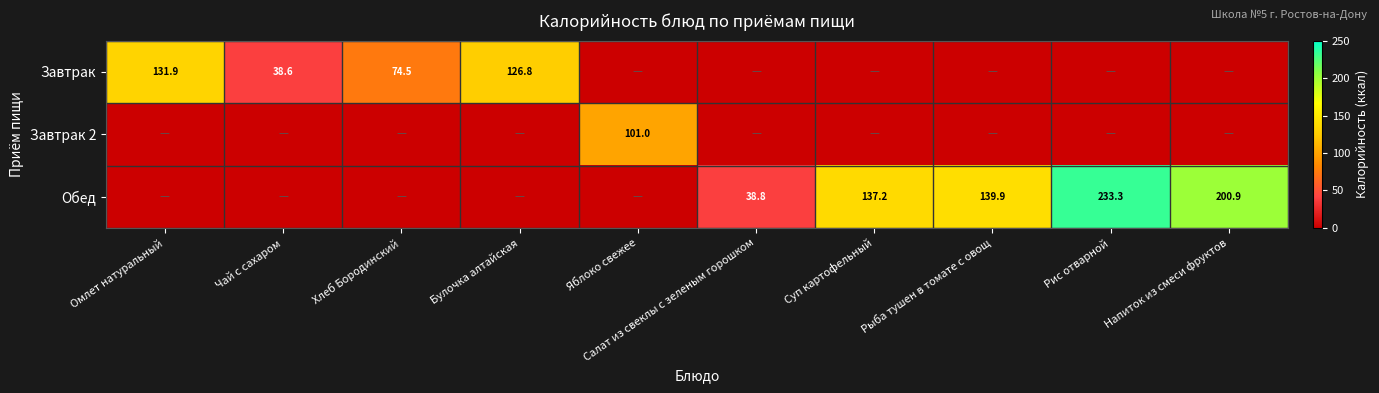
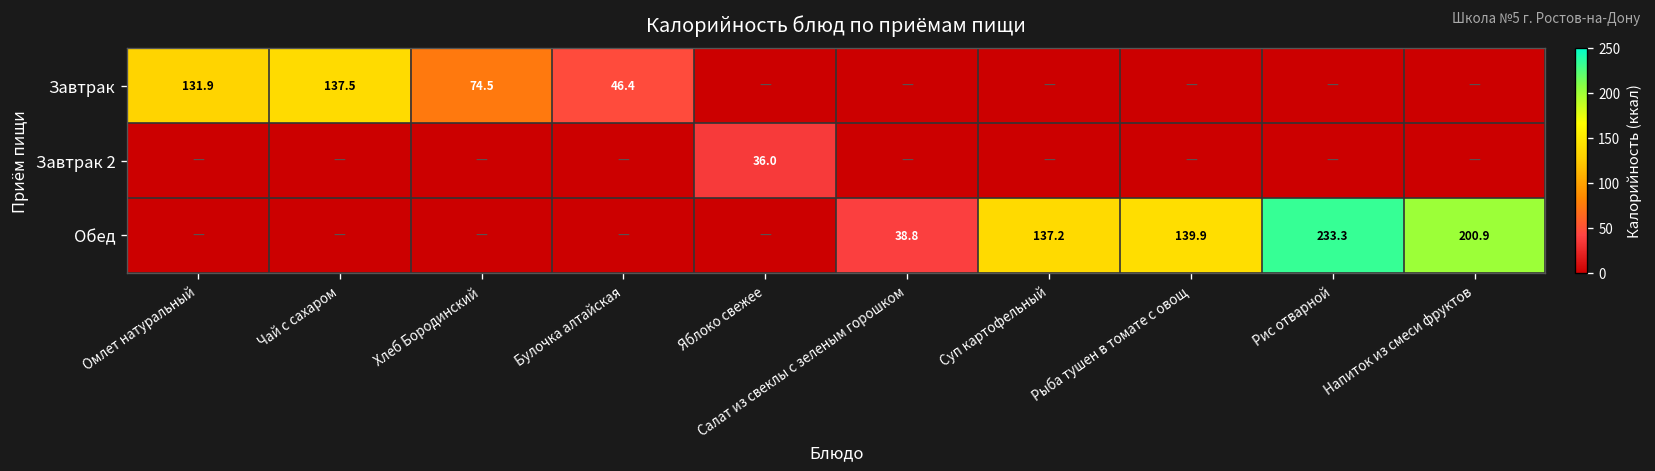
Завтрак, Чай с сахаром: 38.6 -> 137.5
Завтрак, Булочка алтайская: 126.8 -> 46.4
Завтрак 2, Яблоко свежее: 101.0 -> 36.0
